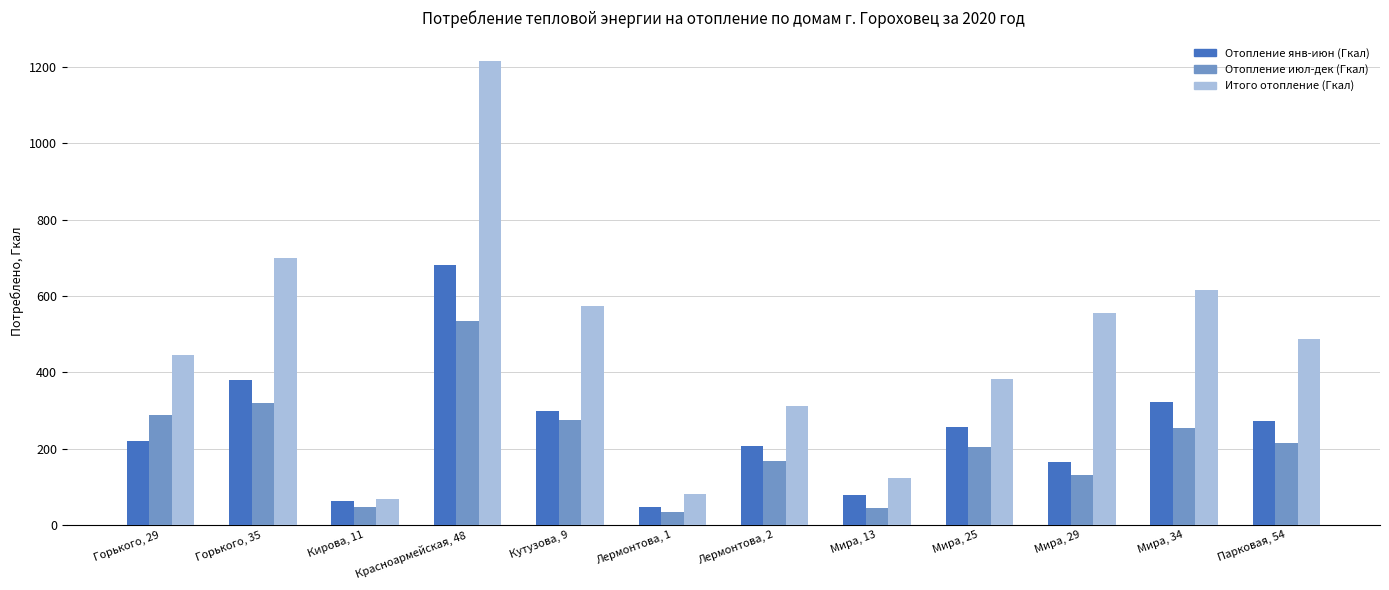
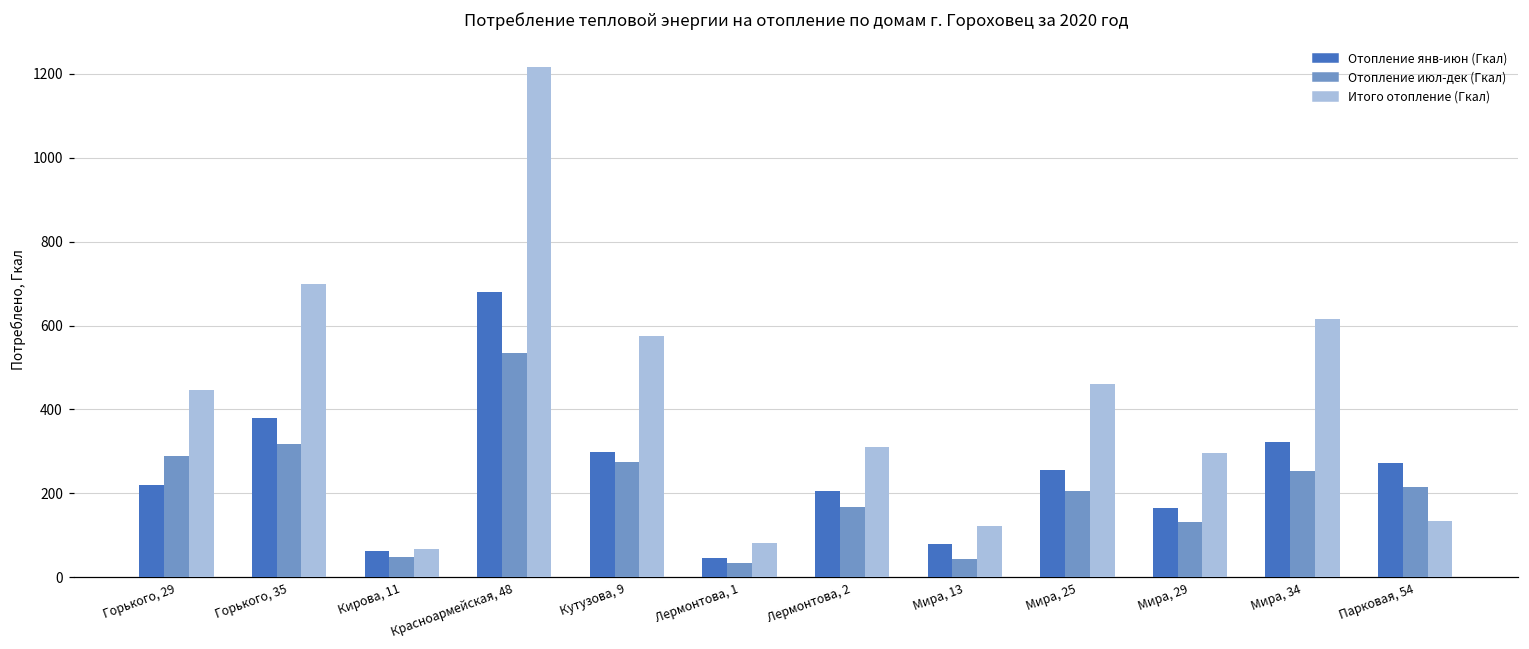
Итого отопление (Гкал), Мира, 25: 380 -> 460
Итого отопление (Гкал), Мира, 29: 550 -> 300
Итого отопление (Гкал), Парковая, 54: 490 -> 130
